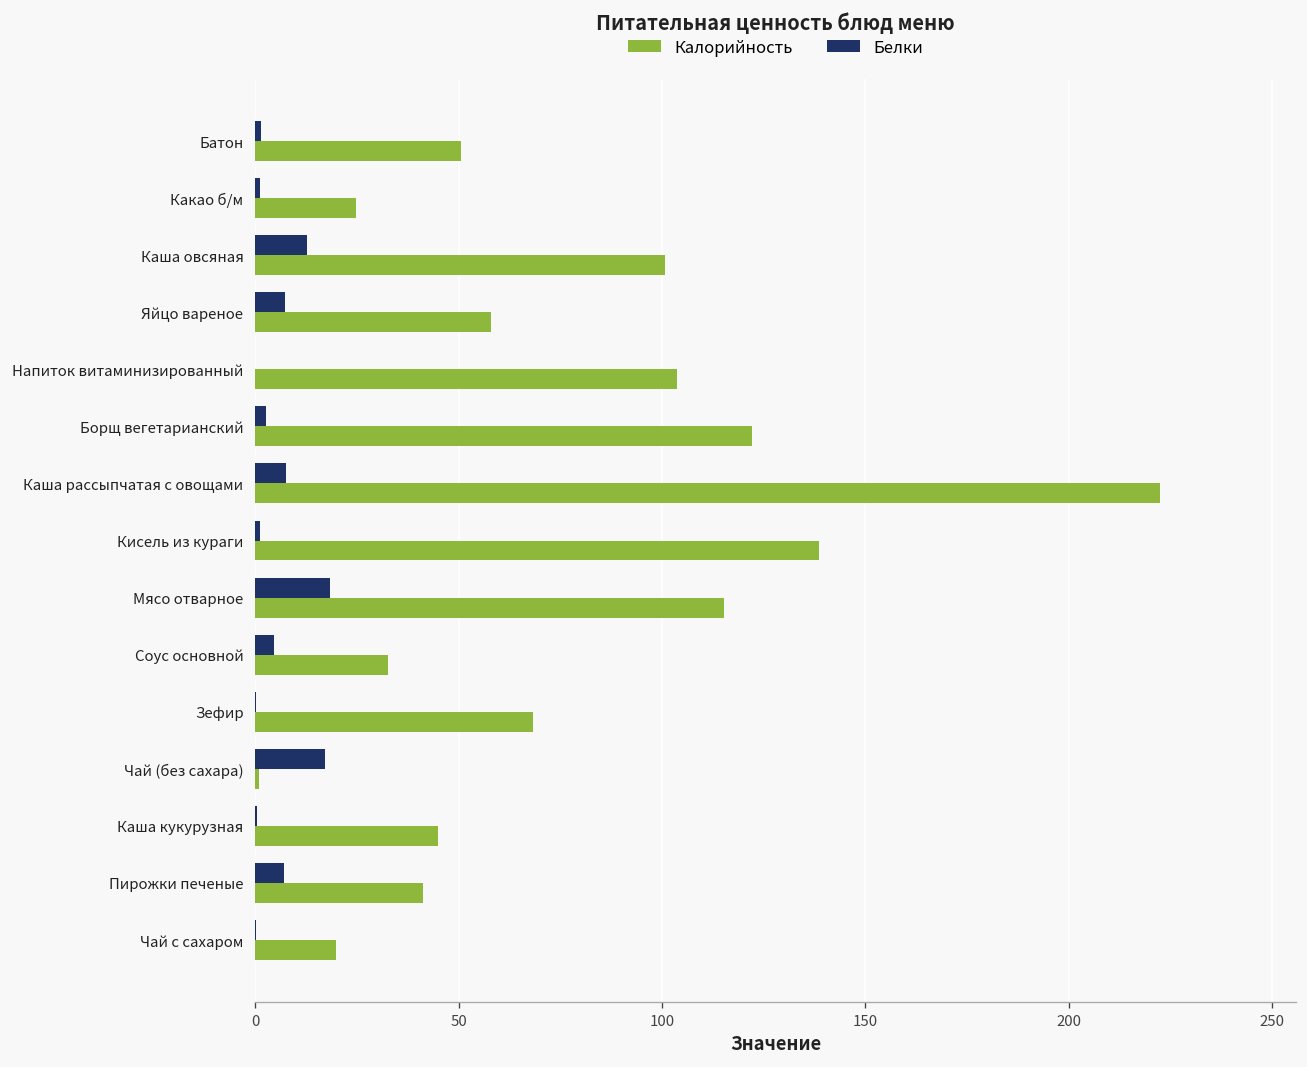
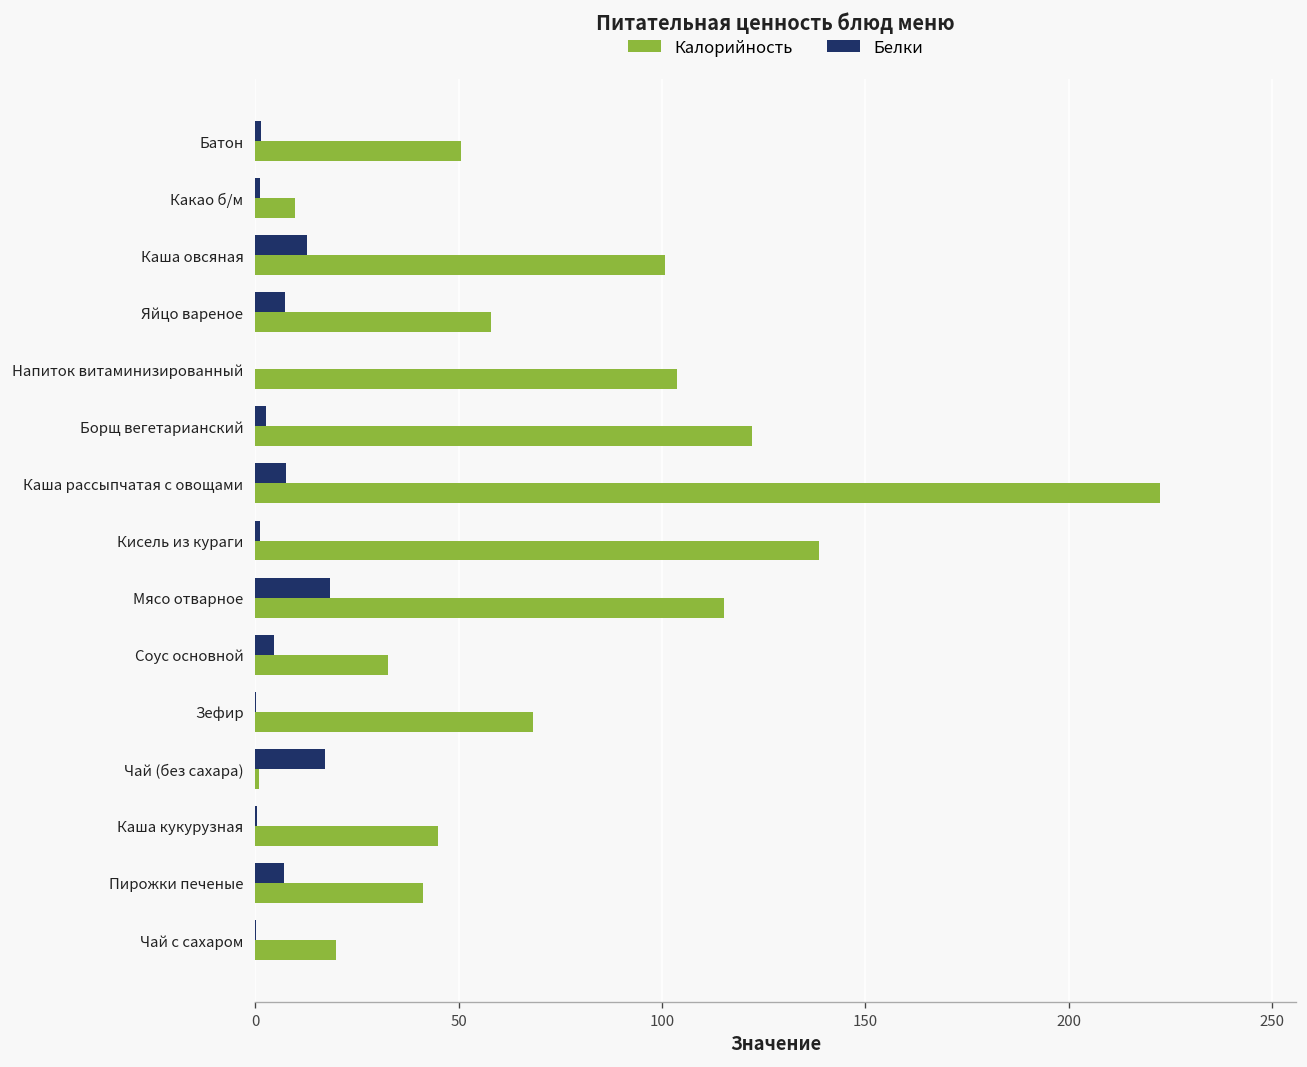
Калорийность, Какао б/м: 25 -> 10
